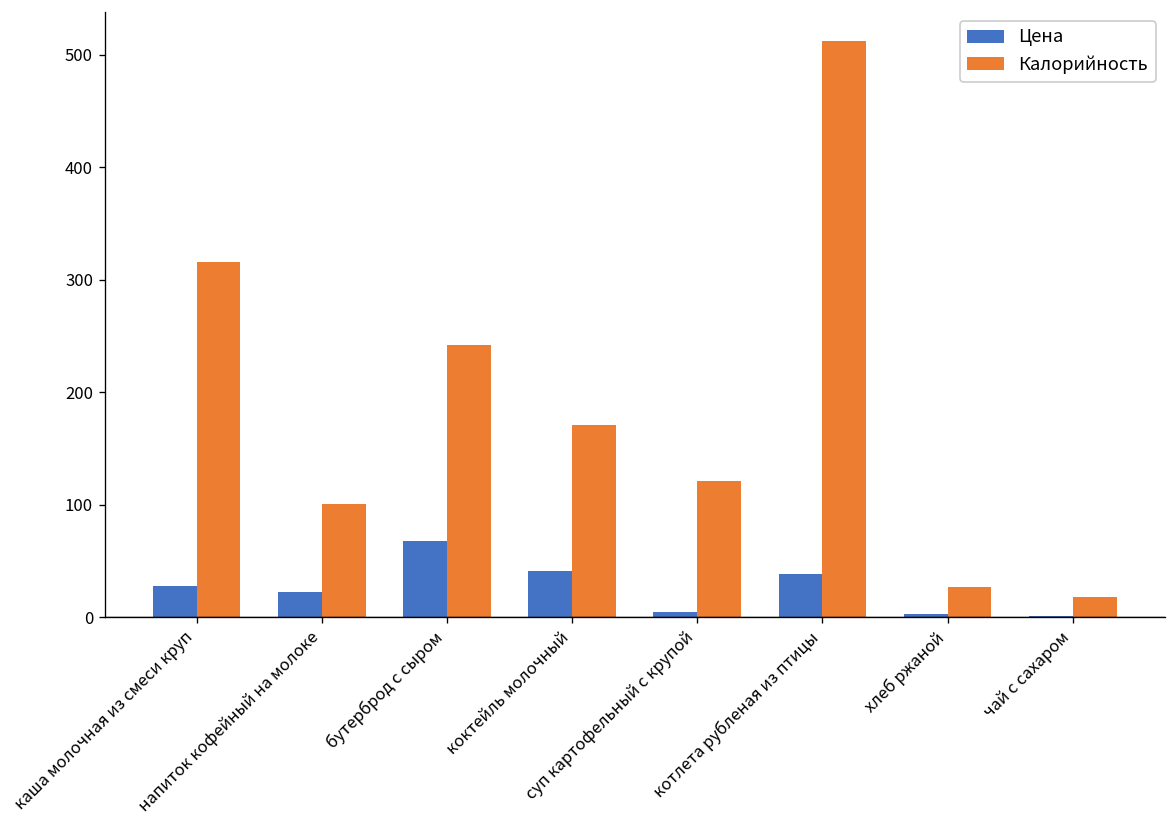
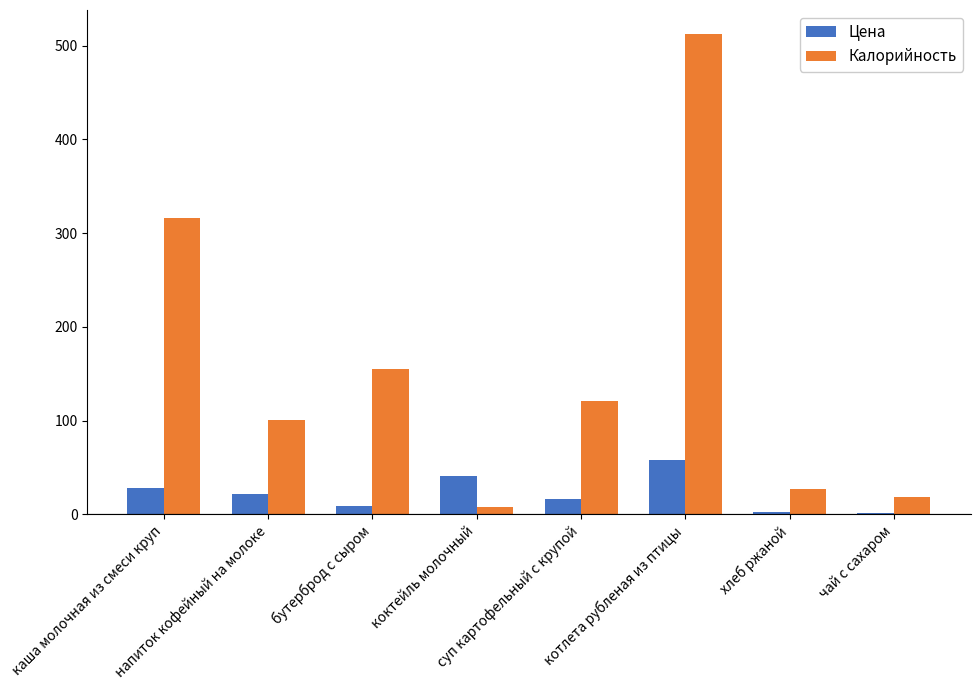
Цена, бутерброд с сыром: 70 -> 10
Калорийность, бутерброд с сыром: 240 -> 160
Калорийность, коктейль молочный: 170 -> 10
Цена, суп картофельный с крупой: 10 -> 20
Цена, котлета рубленая из птицы: 40 -> 60
